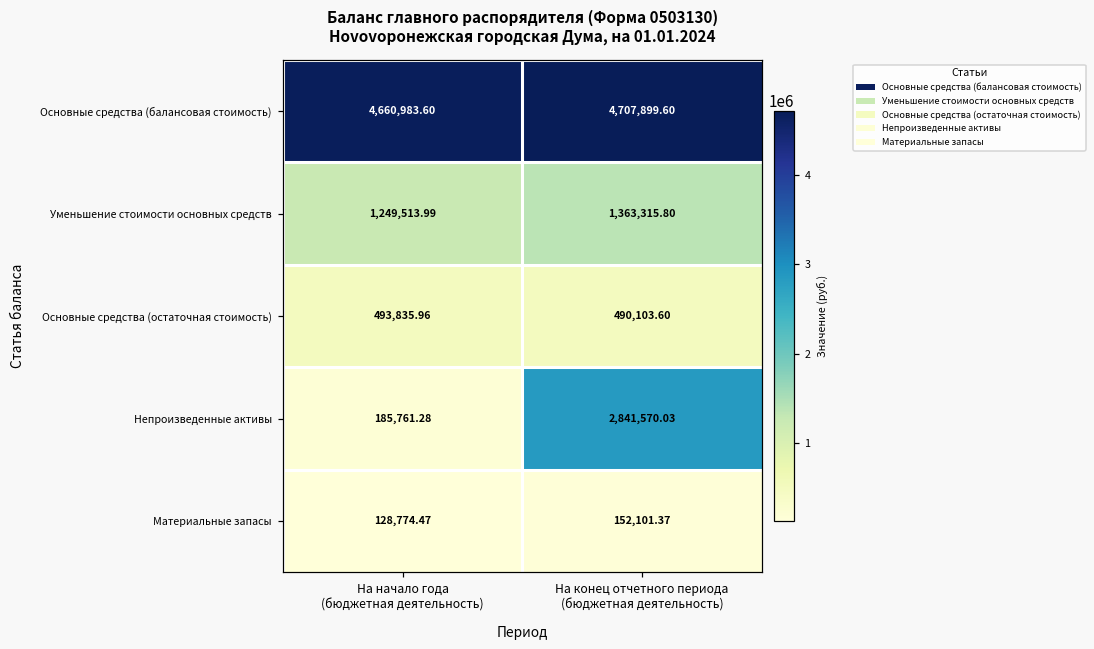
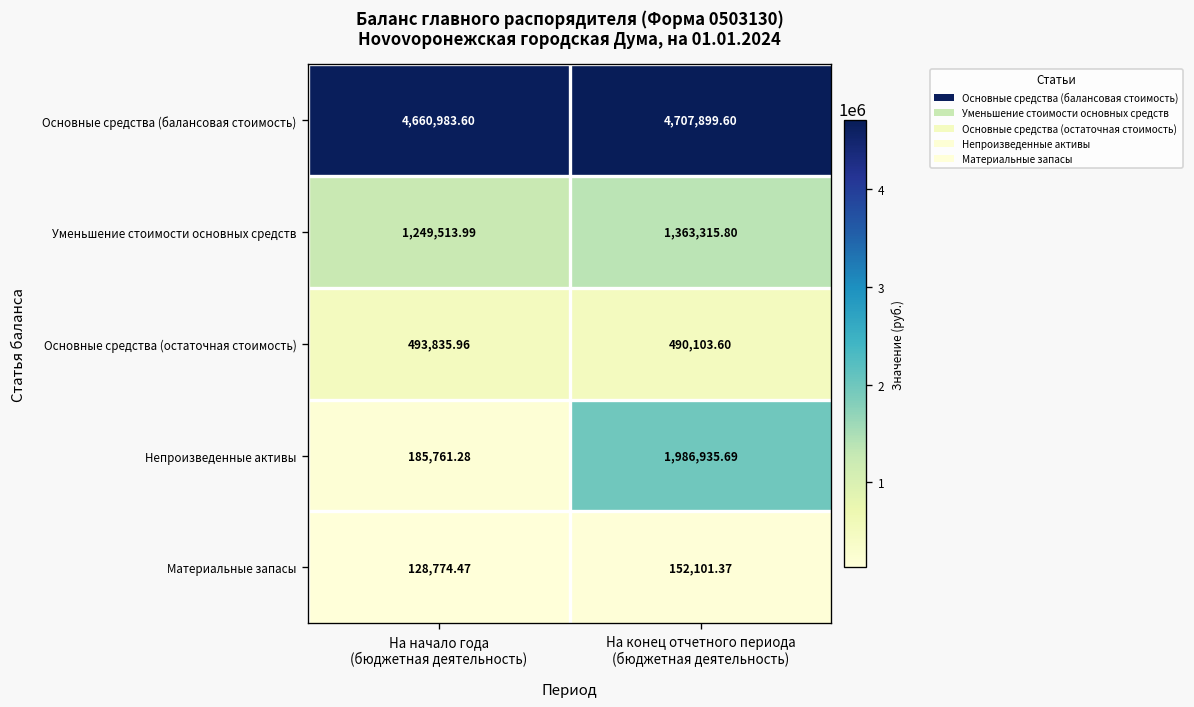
Непроизведенные активы, На конец отчетного периода (бюджетная деятельность): 2,841,570.03 -> 1,986,935.69
